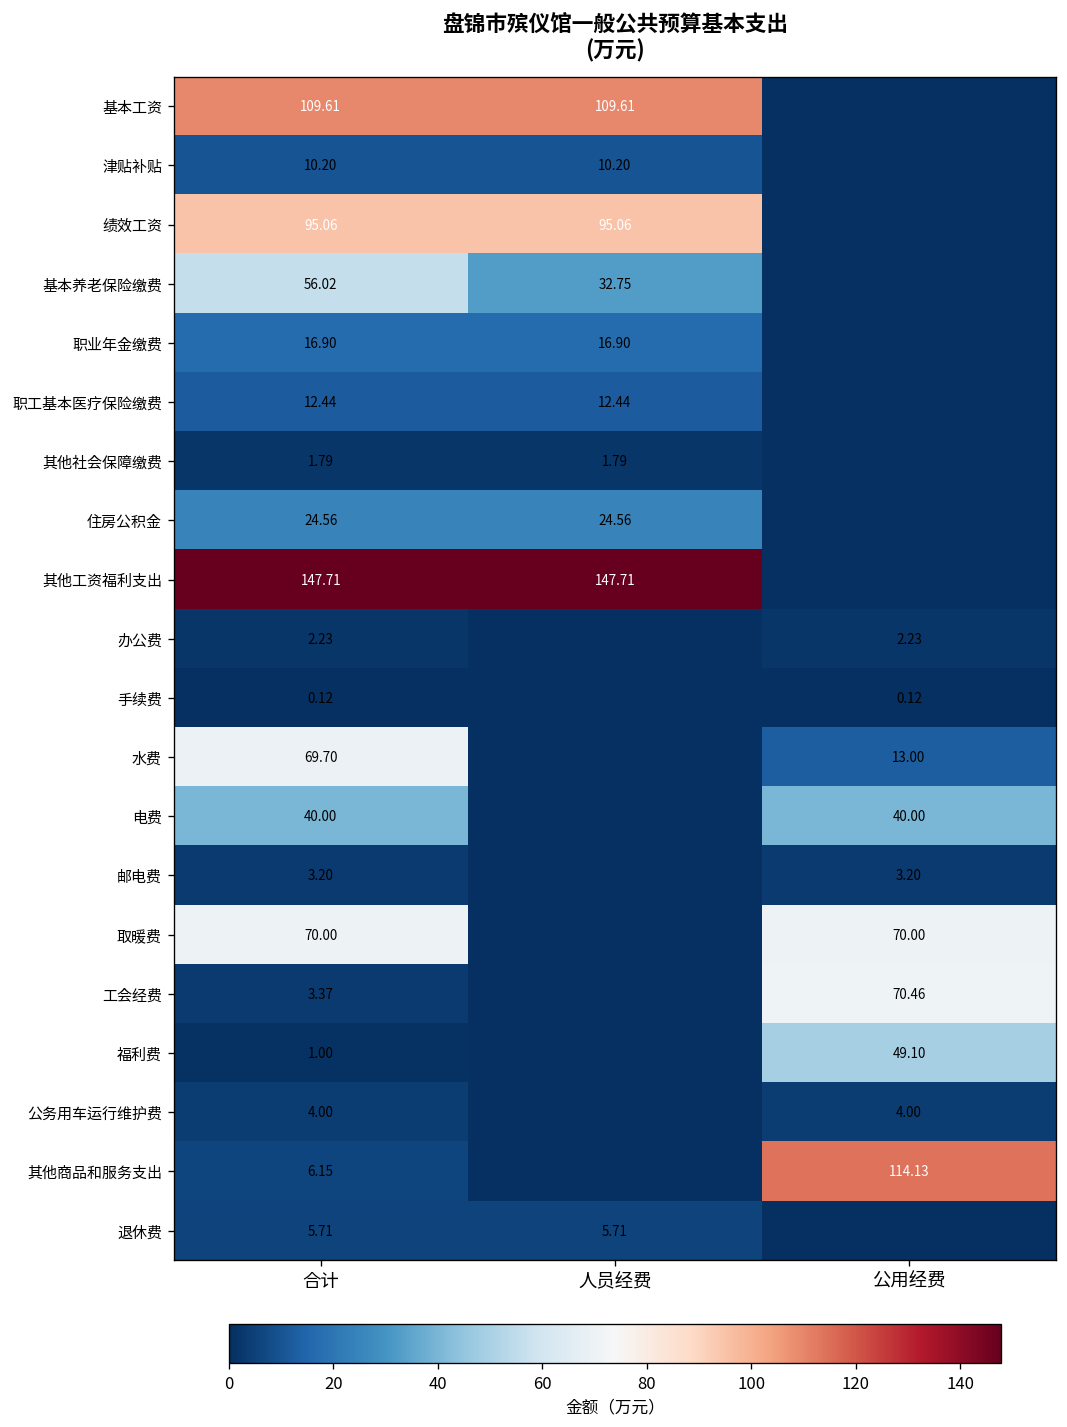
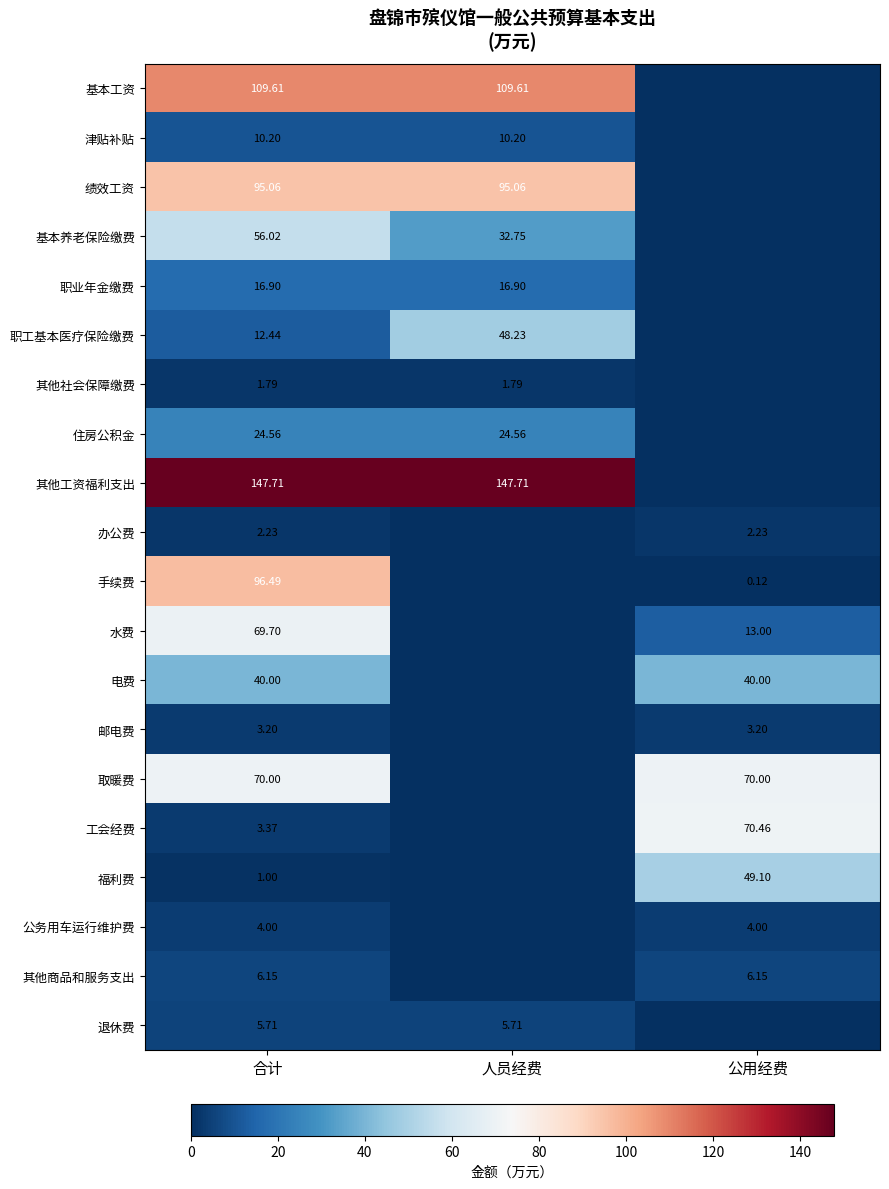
职工基本医疗保险缴费, 人员经费: 12.44 -> 48.23
手续费, 合计: 0.12 -> 96.49
其他商品和服务支出, 公用经费: 114.13 -> 6.15
